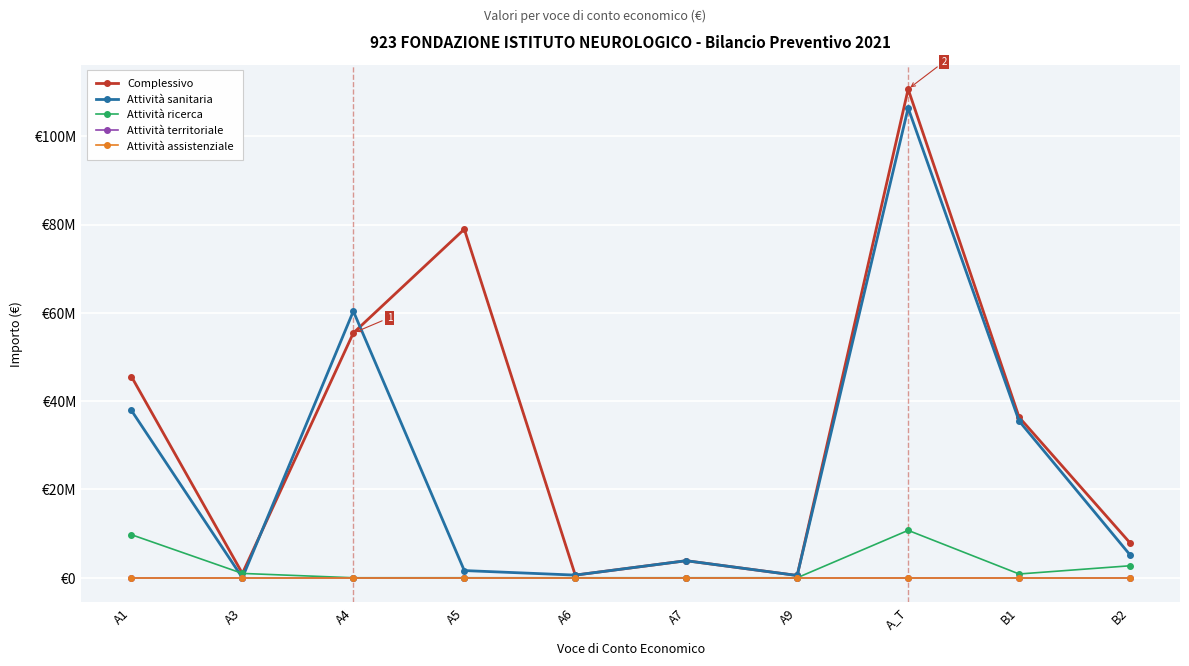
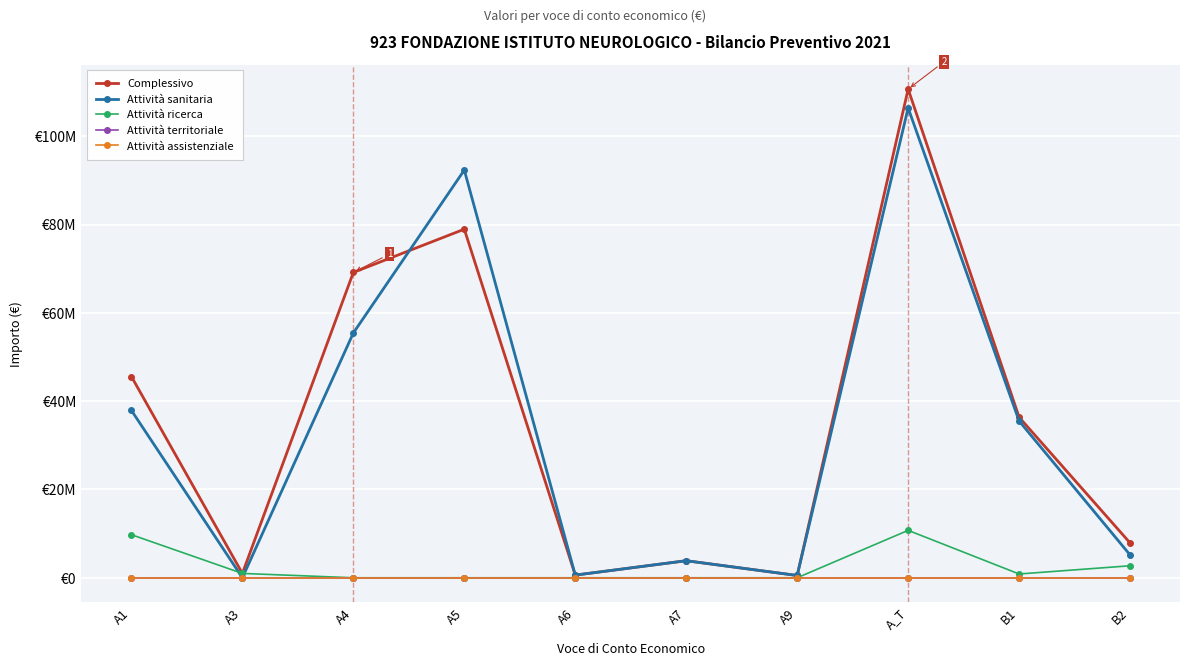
Complessivo, A4: €55000000 -> €69000000
Attività sanitaria, A4: €60000000 -> €55000000
Attività sanitaria, A5: €2000000 -> €92000000
